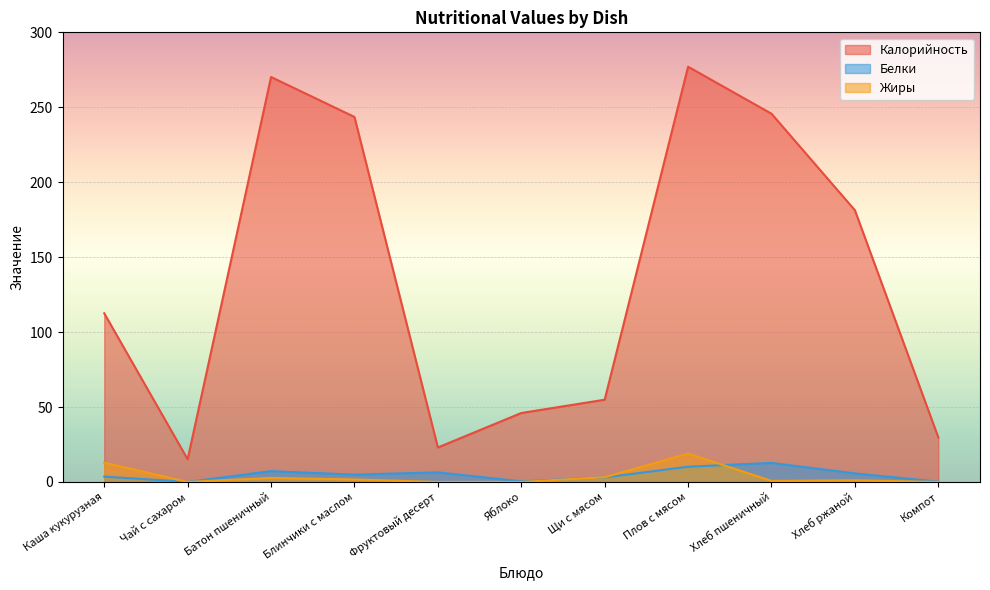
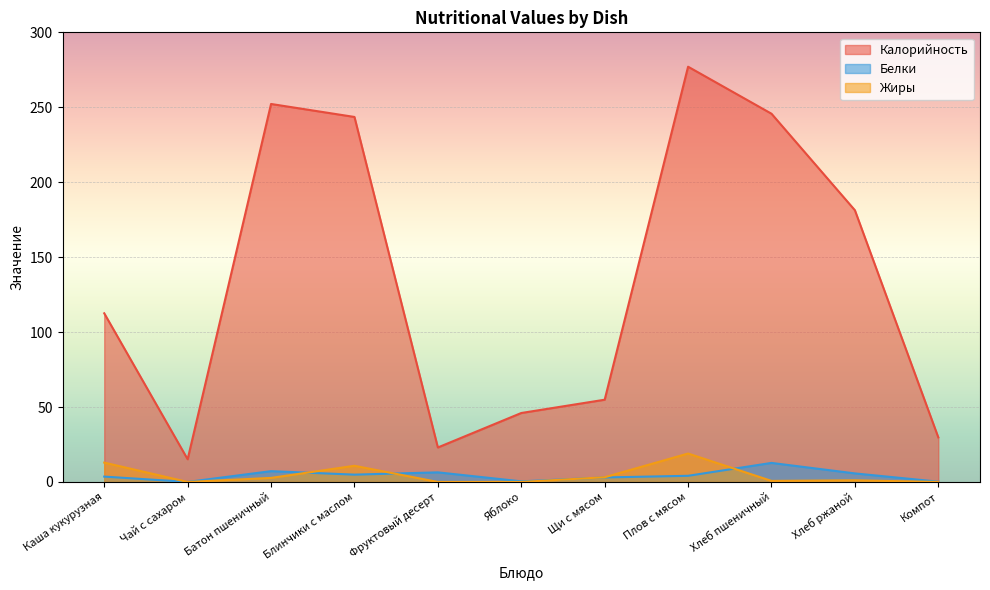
Калорийность, Батон пшеничный: 270 -> 252
Жиры, Блинчики с маслом: 2 -> 11
Белки, Плов с мясом: 10 -> 4
